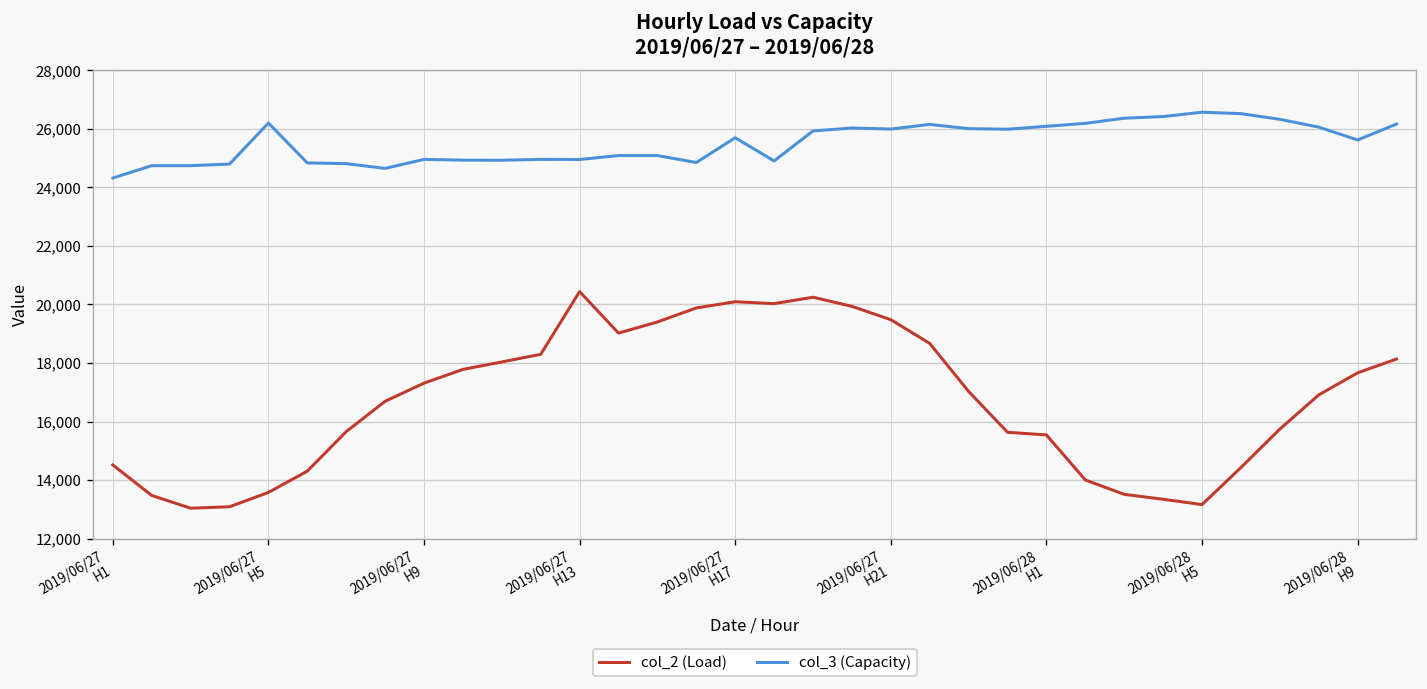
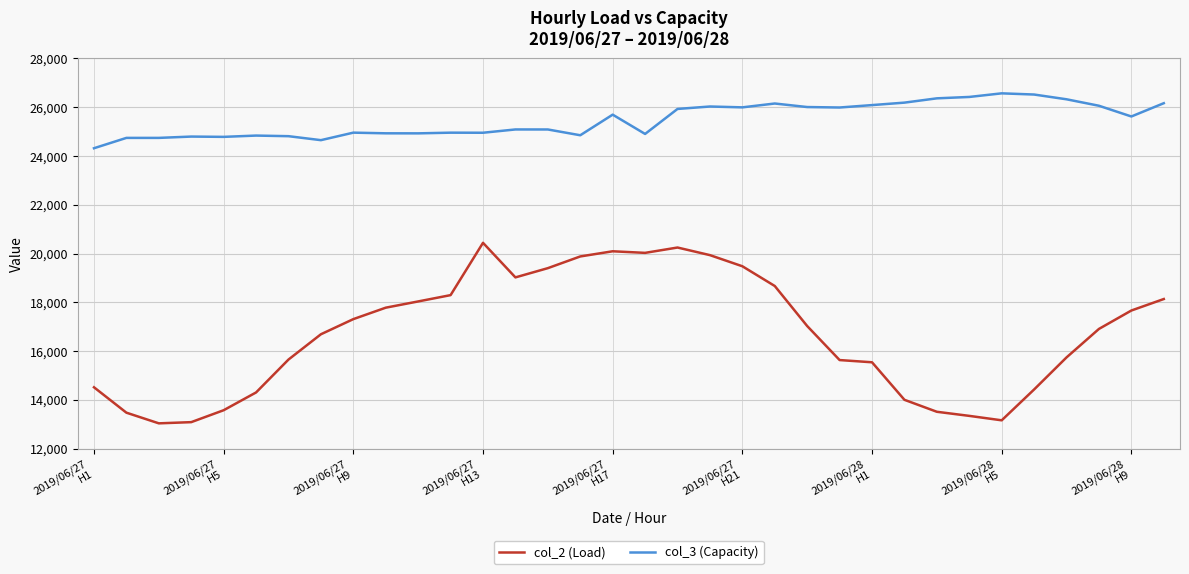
col_3 (Capacity), 2019/06/27 H5: 26,200 -> 24,800
